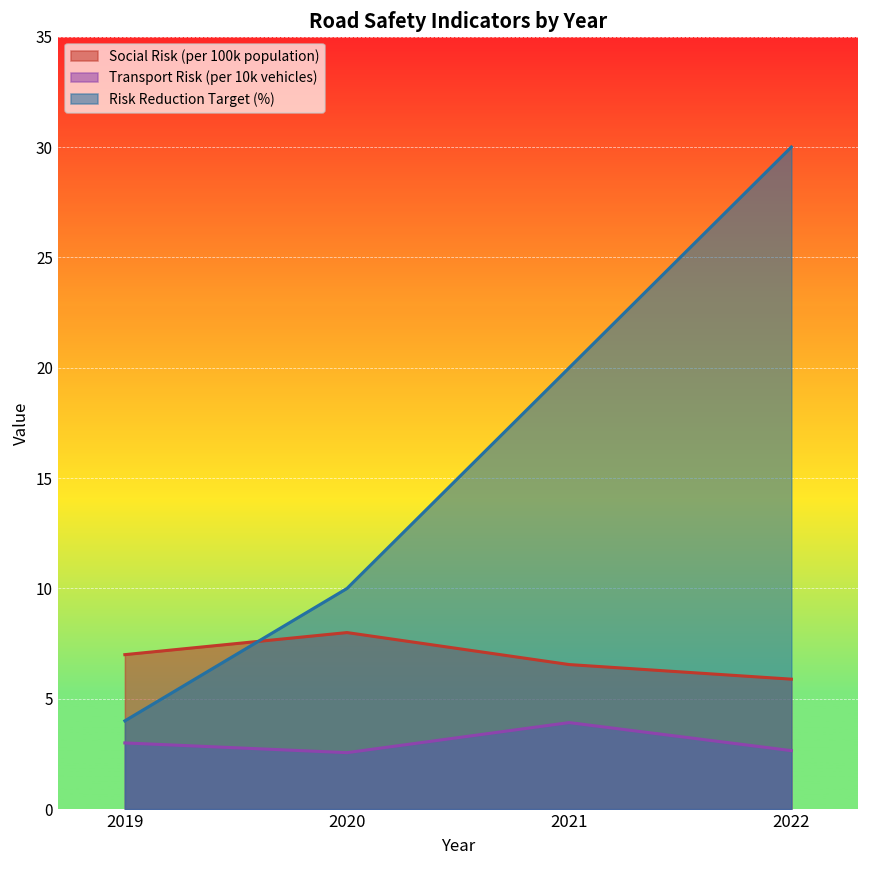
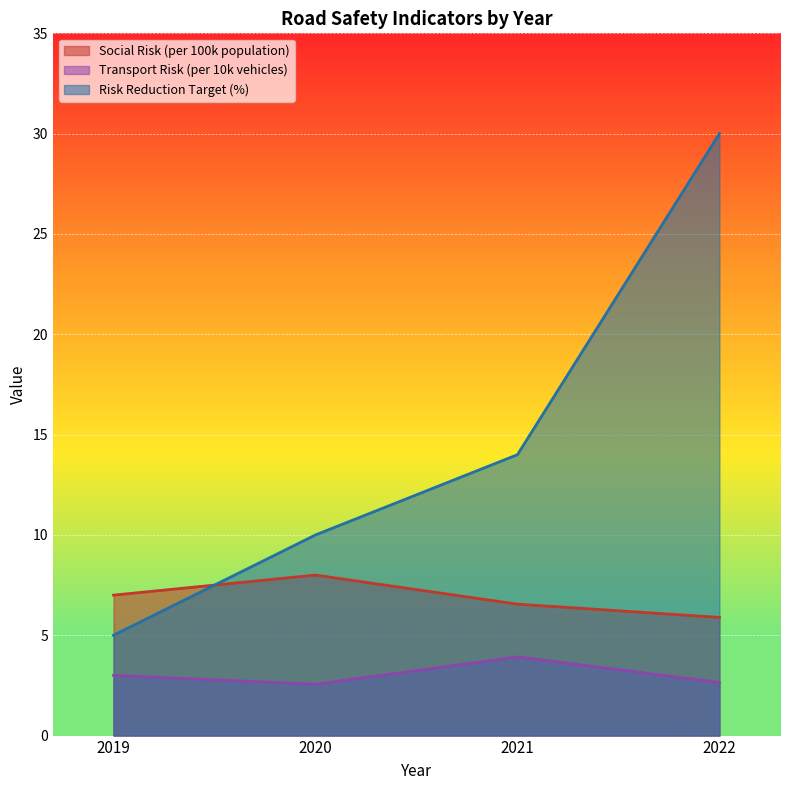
Risk Reduction Target (%), 2019: 4 -> 5
Risk Reduction Target (%), 2021: 20 -> 14
